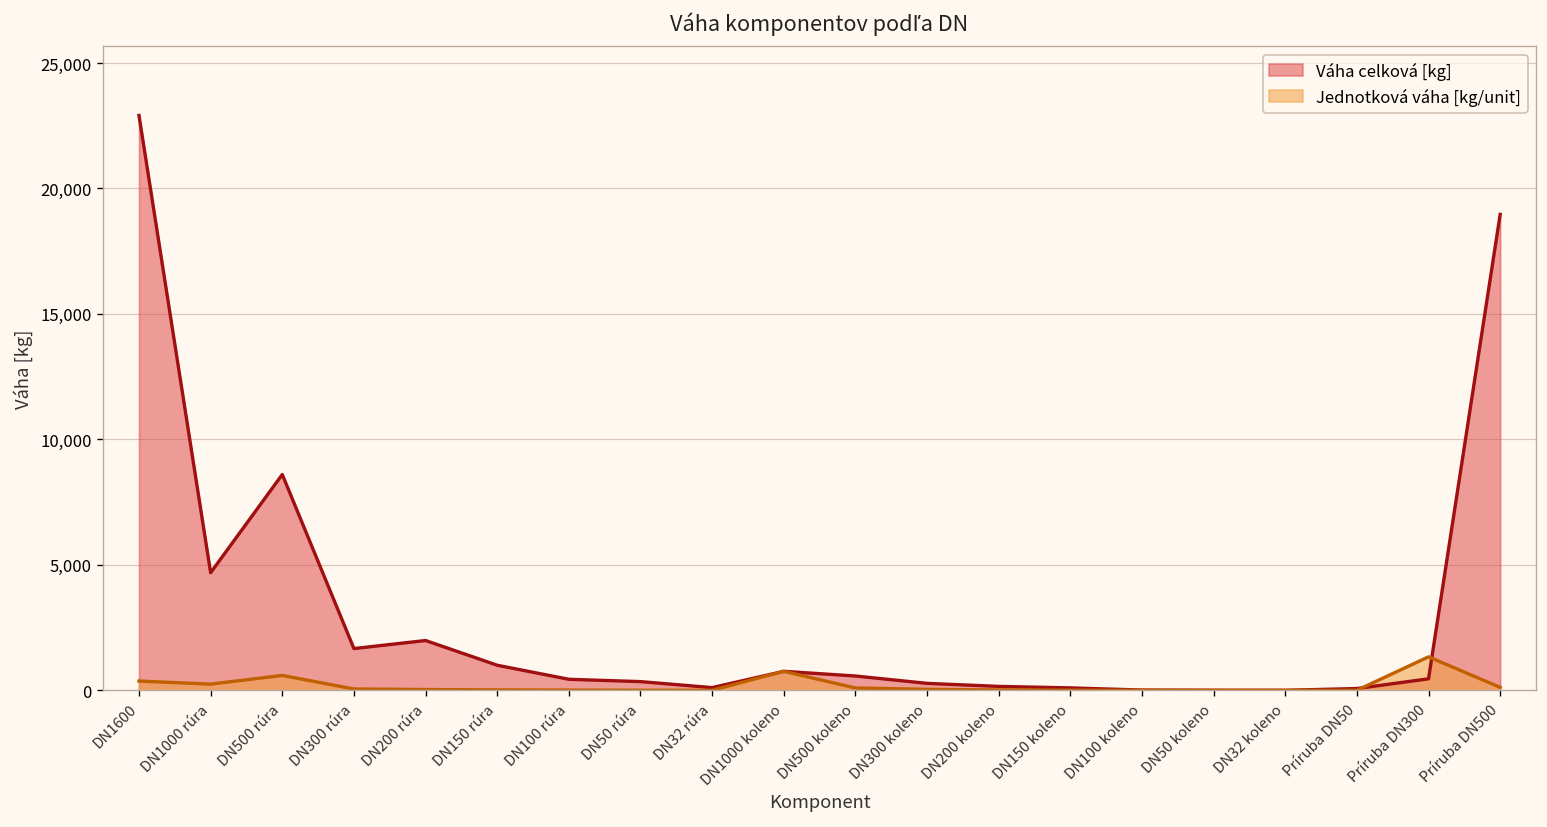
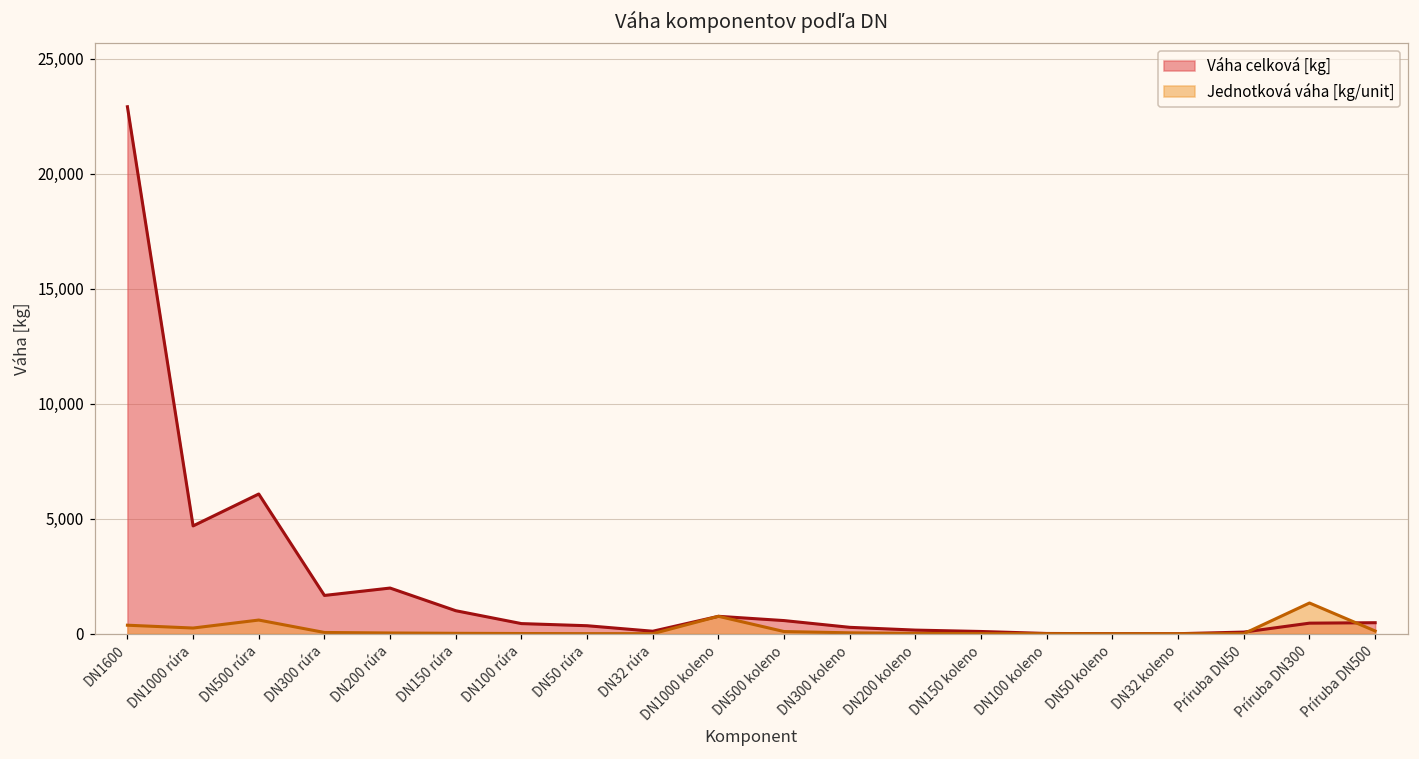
Váha celková [kg], DN500 rúra: 8,600 -> 6,100
Váha celková [kg], Príruba DN500: 19,000 -> 500
